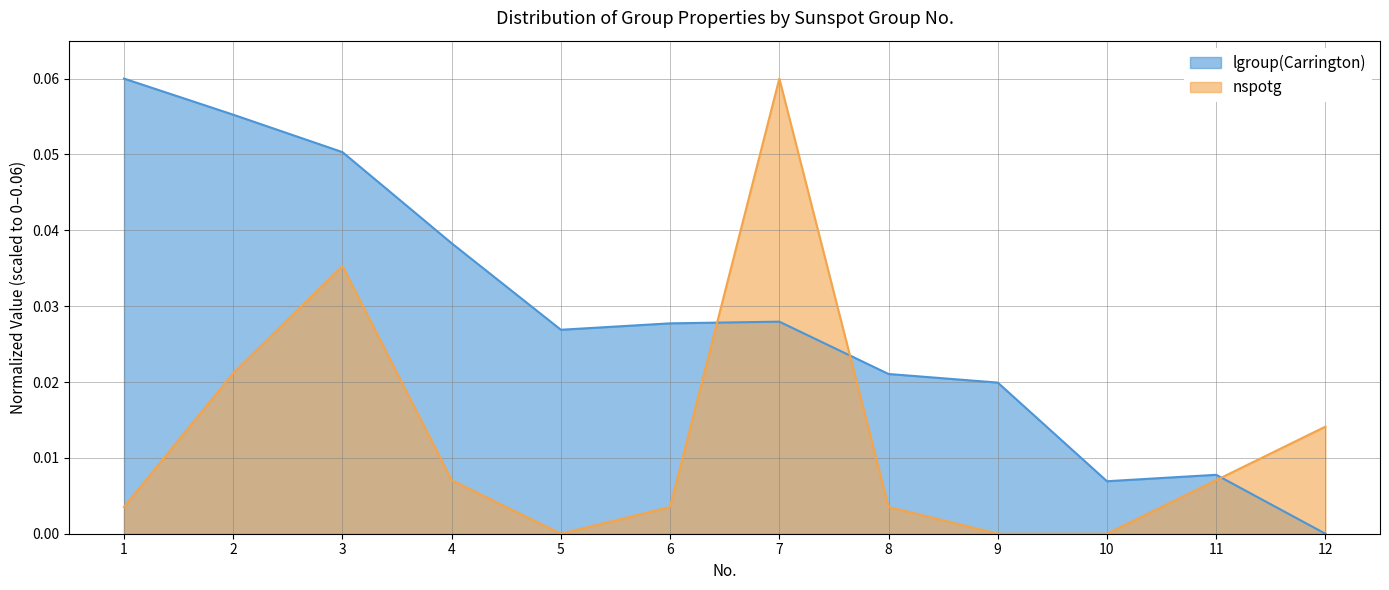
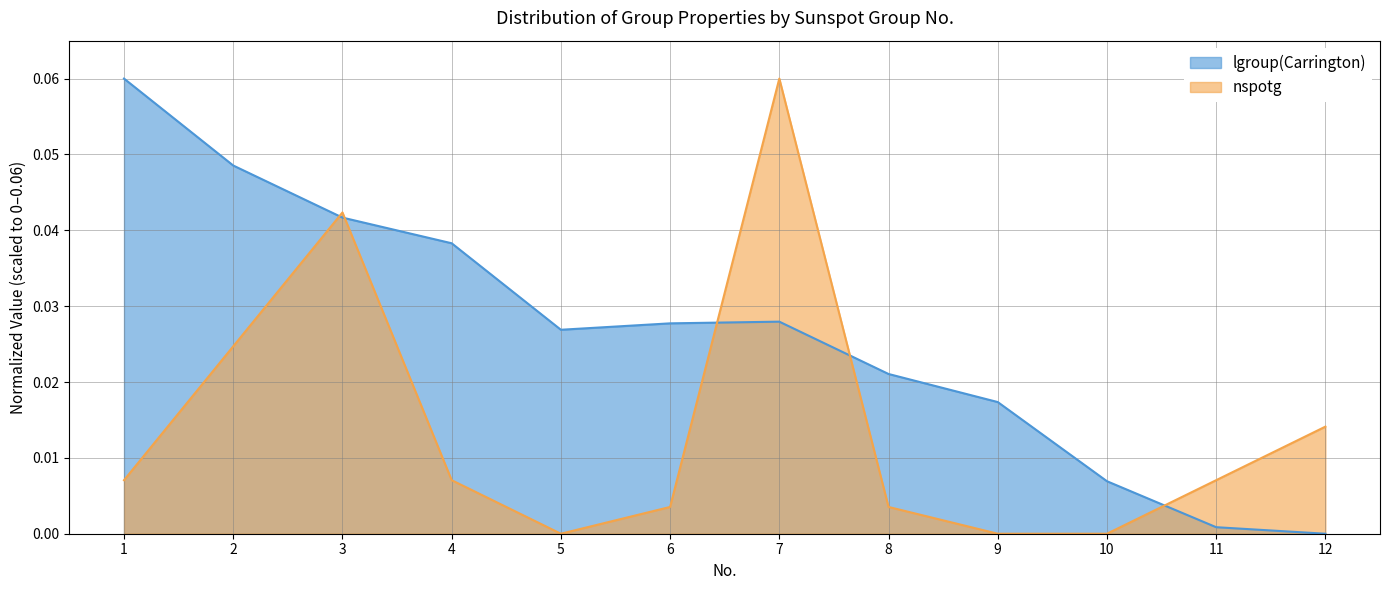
nspotg, 1: 0.004 -> 0.007
lgroup(Carrington), 2: 0.055 -> 0.049
nspotg, 2: 0.021 -> 0.025
lgroup(Carrington), 3: 0.050 -> 0.042
nspotg, 3: 0.035 -> 0.042
lgroup(Carrington), 9: 0.020 -> 0.017
lgroup(Carrington), 11: 0.008 -> 0.001
